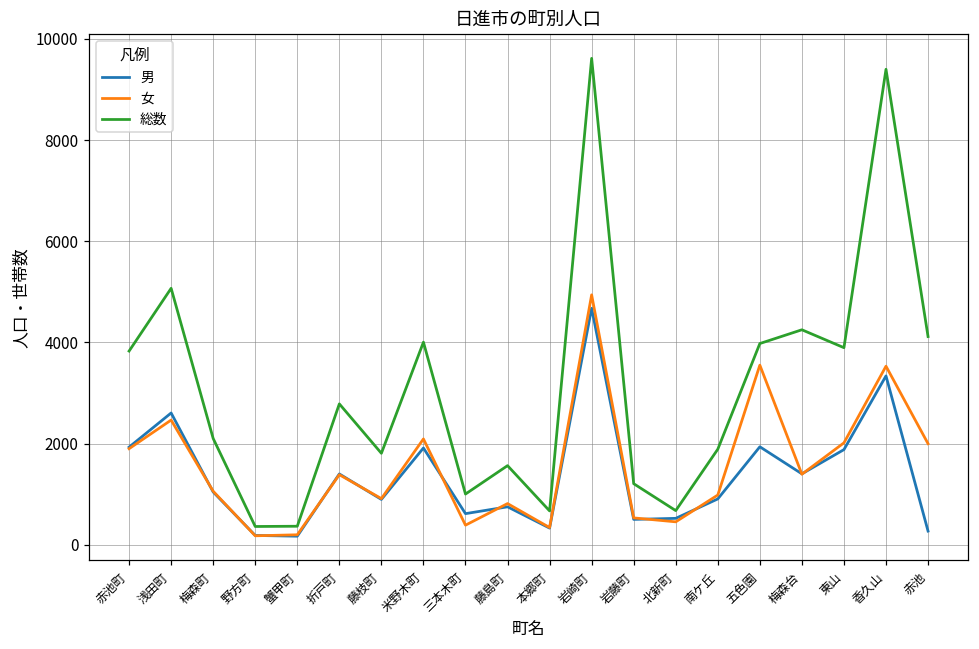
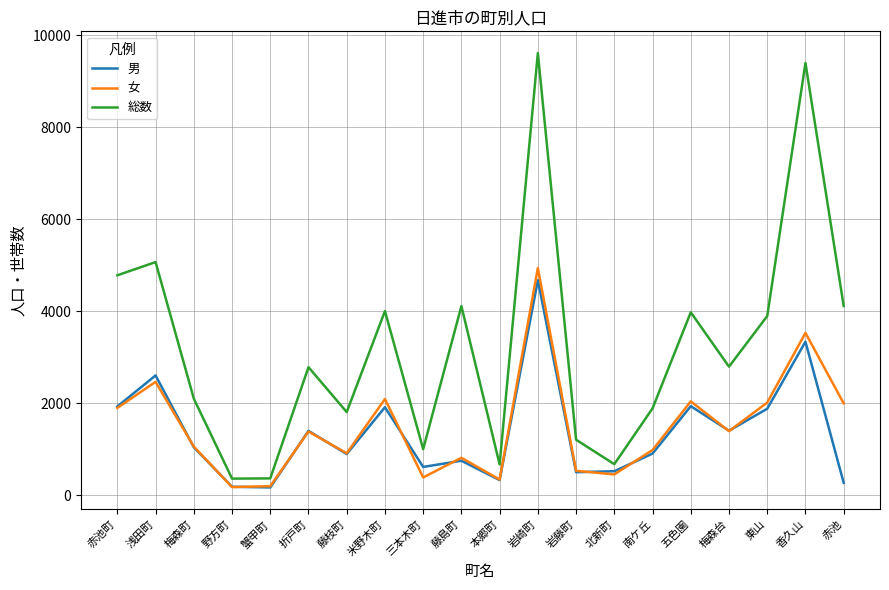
総数, 赤池町: 3800 -> 4800
総数, 藤島町: 1600 -> 4100
女, 五色園: 3600 -> 2000
総数, 梅森台: 4300 -> 2800
